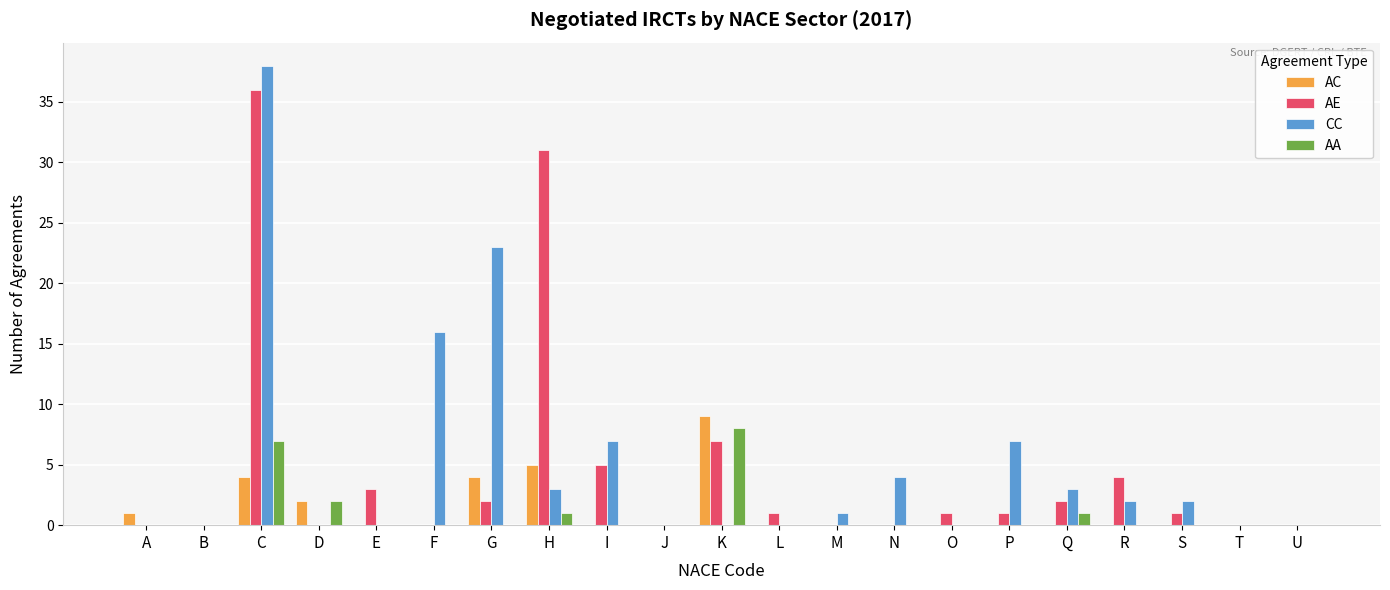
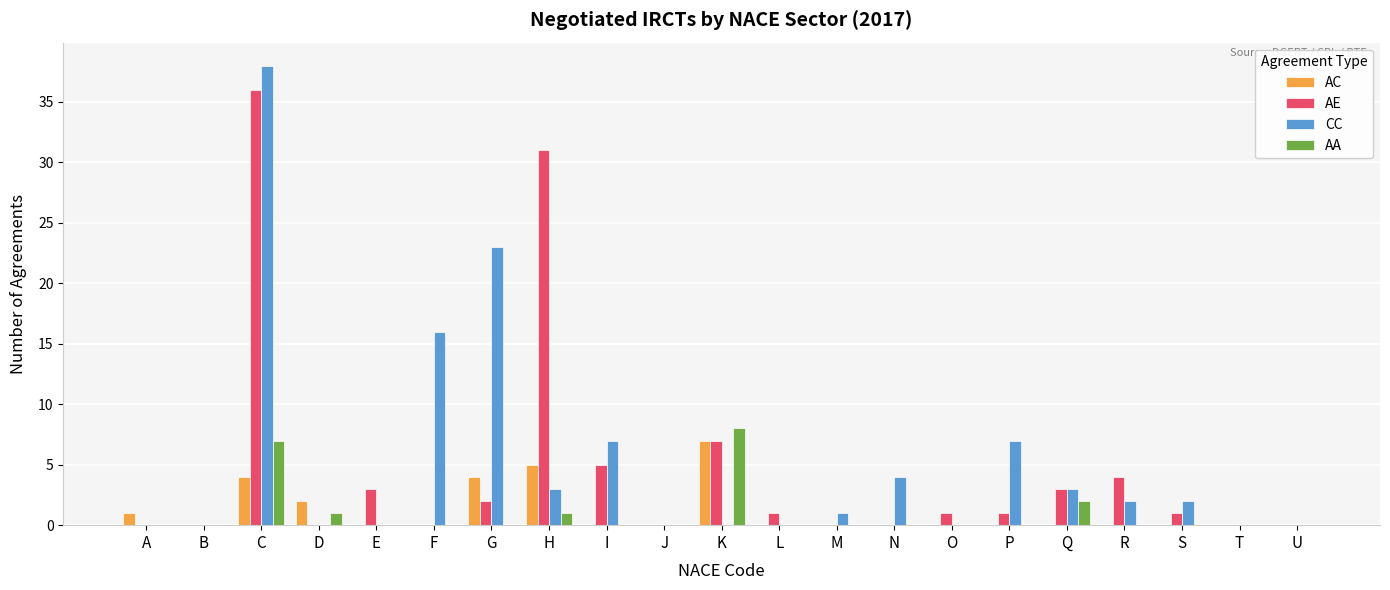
AA, D: 2 -> 1
AC, K: 9 -> 7
AE, Q: 2 -> 3
AA, Q: 1 -> 2
